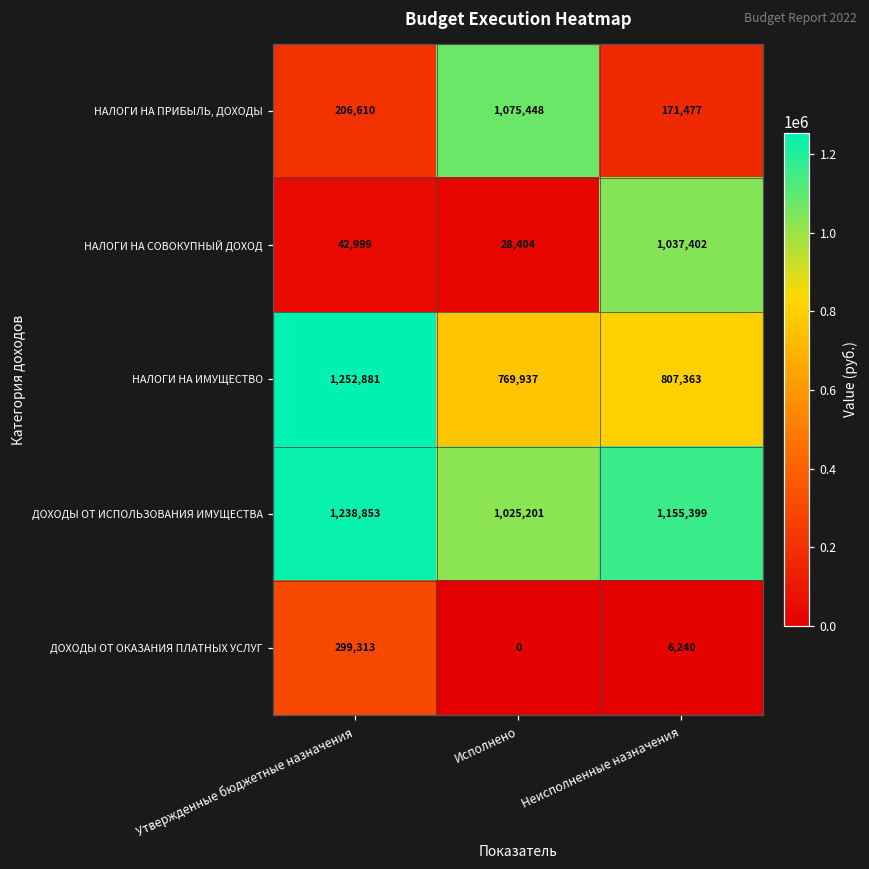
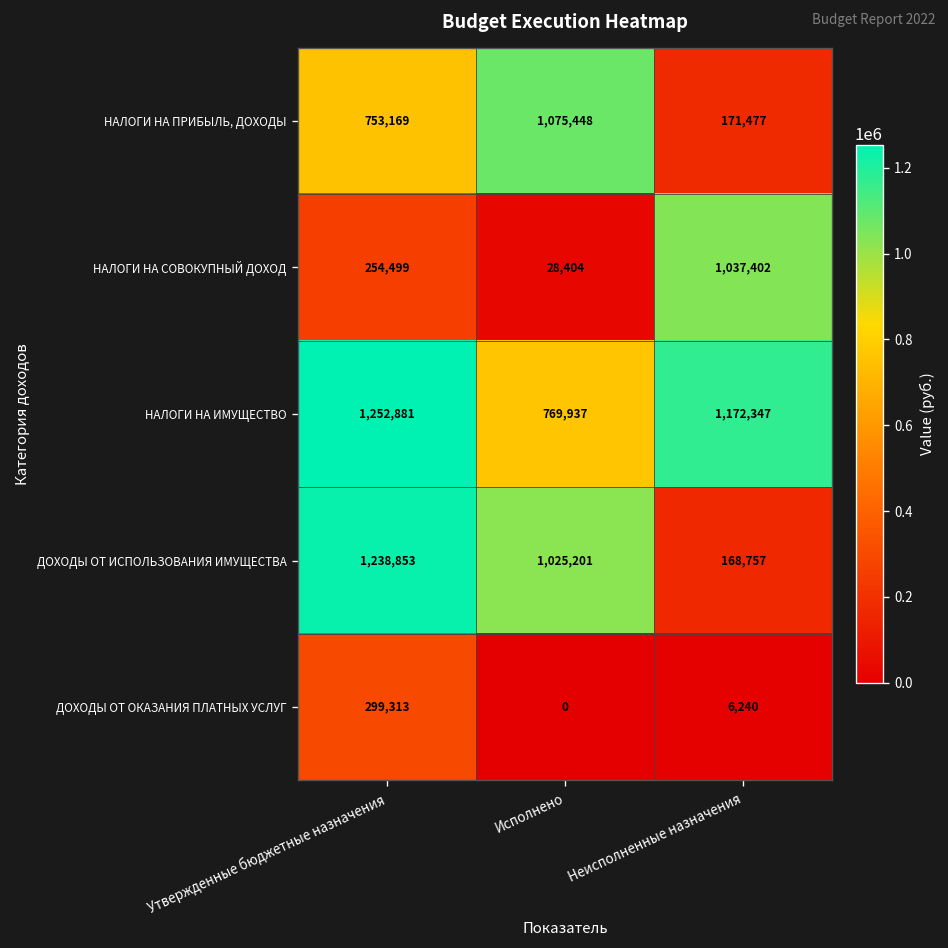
НАЛОГИ НА ПРИБЫЛЬ, ДОХОДЫ, Утвержденные бюджетные назначения: 206,610 -> 753,169
НАЛОГИ НА СОВОКУПНЫЙ ДОХОД, Утвержденные бюджетные назначения: 42,999 -> 254,499
НАЛОГИ НА ИМУЩЕСТВО, Неисполненные назначения: 807,363 -> 1,172,347
ДОХОДЫ ОТ ИСПОЛЬЗОВАНИЯ ИМУЩЕСТВА, Неисполненные назначения: 1,155,399 -> 168,757
